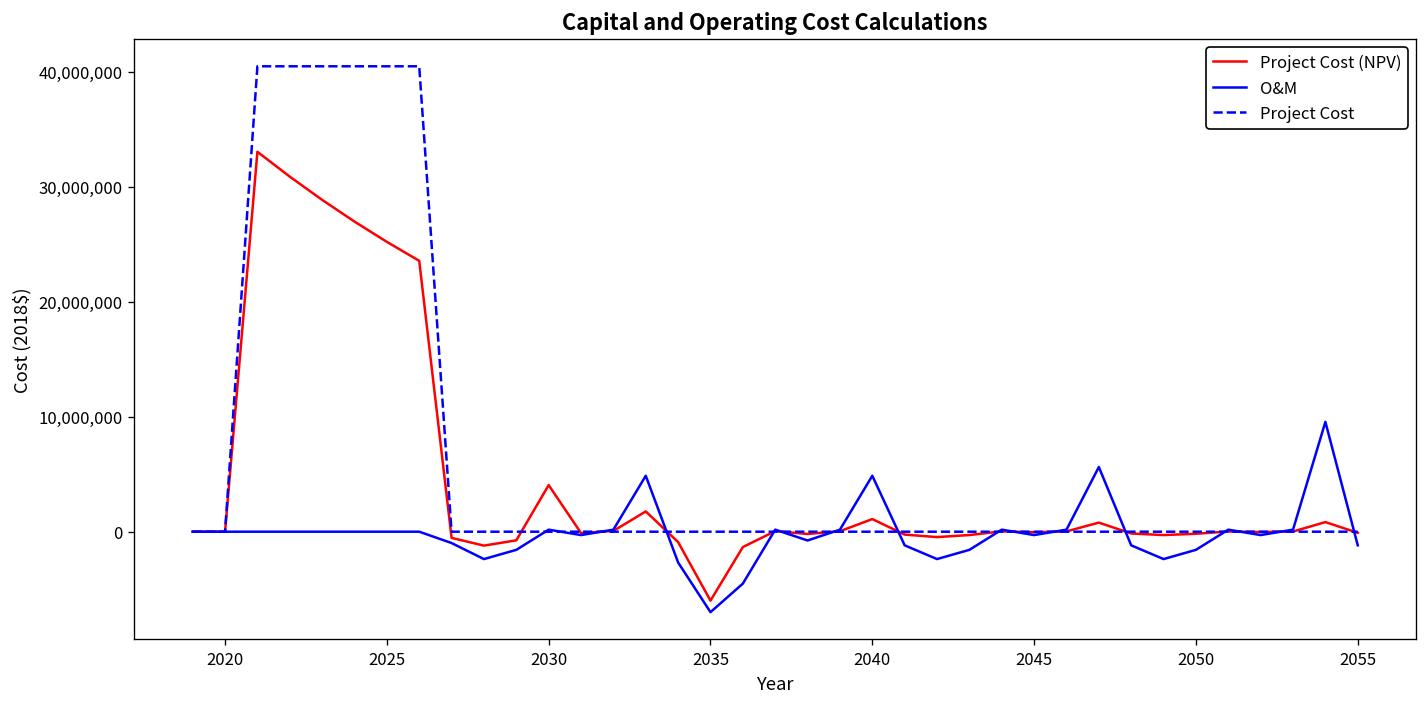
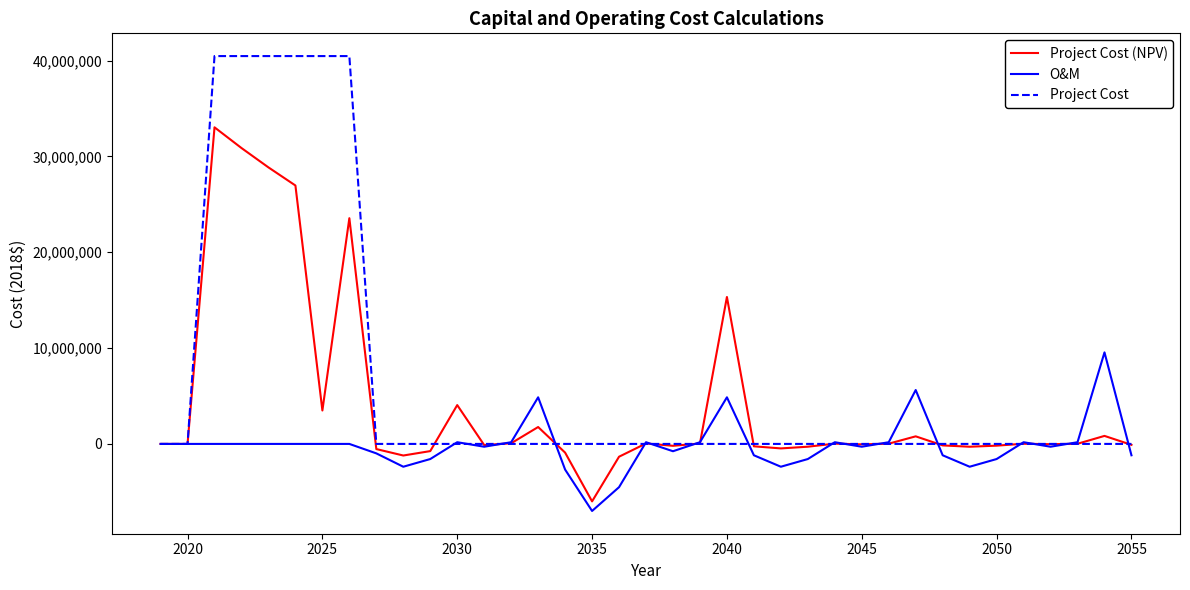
Project Cost (NPV), 2025: 25,000,000 -> 3,000,000
Project Cost (NPV), 2040: 1,000,000 -> 15,000,000
